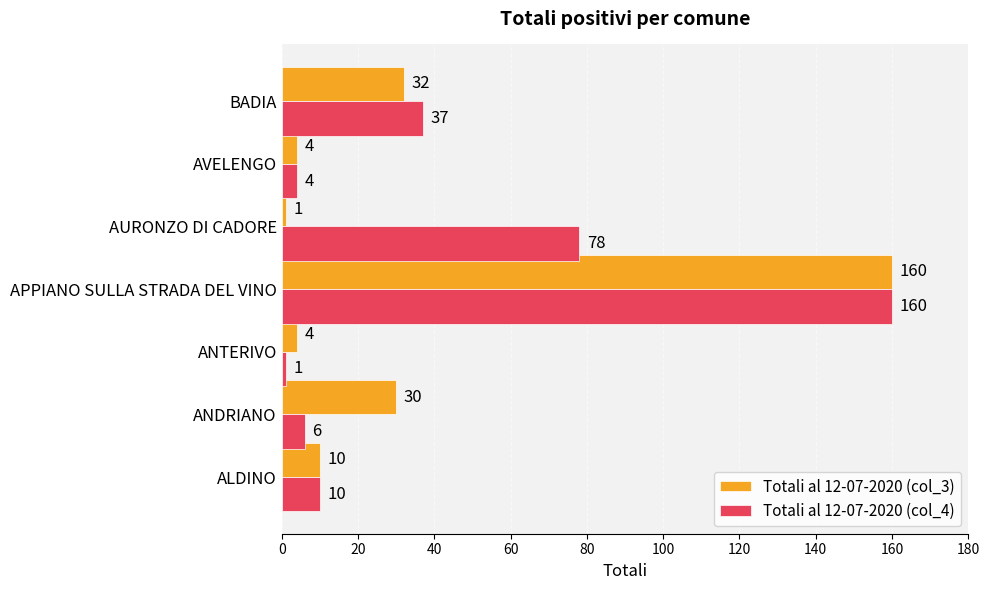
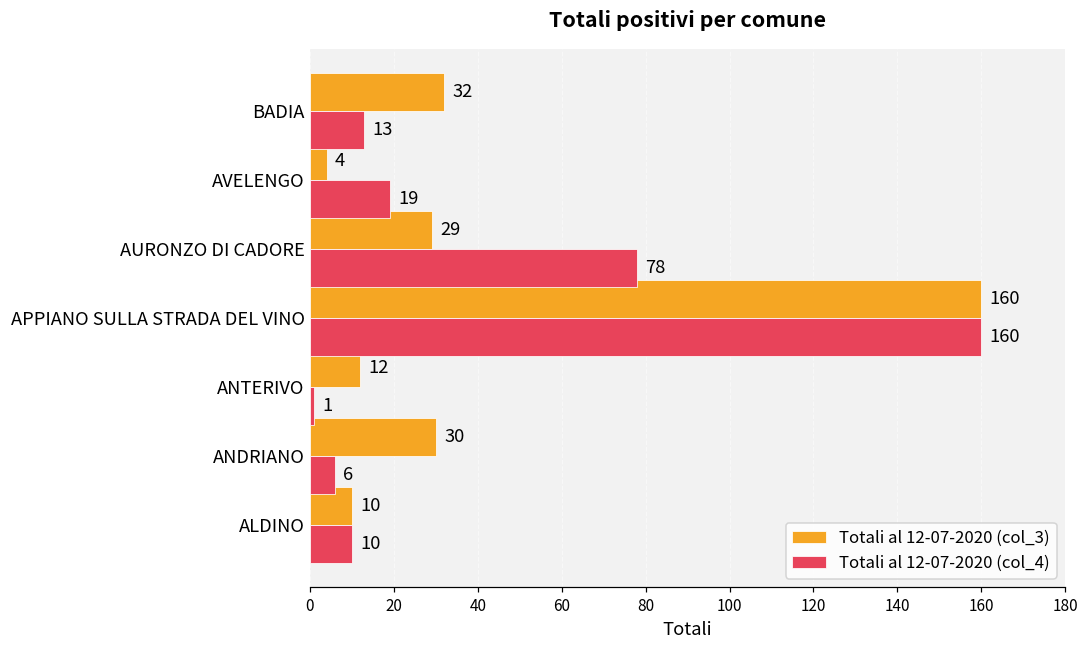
Totali al 12-07-2020 (col_4), BADIA: 37 -> 13
Totali al 12-07-2020 (col_4), AVELENGO: 4 -> 19
Totali al 12-07-2020 (col_3), AURONZO DI CADORE: 1 -> 29
Totali al 12-07-2020 (col_3), ANTERIVO: 4 -> 12
